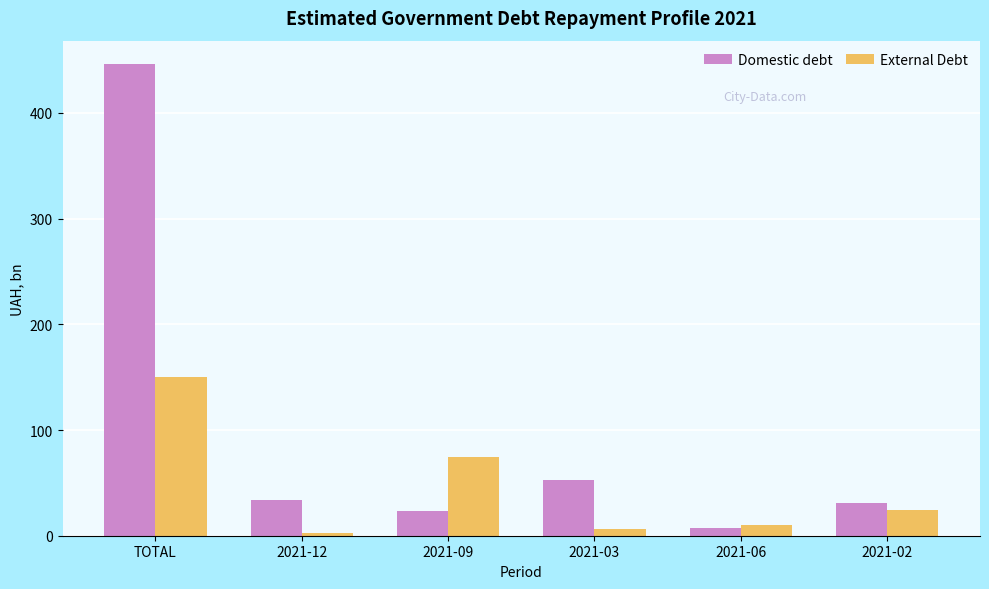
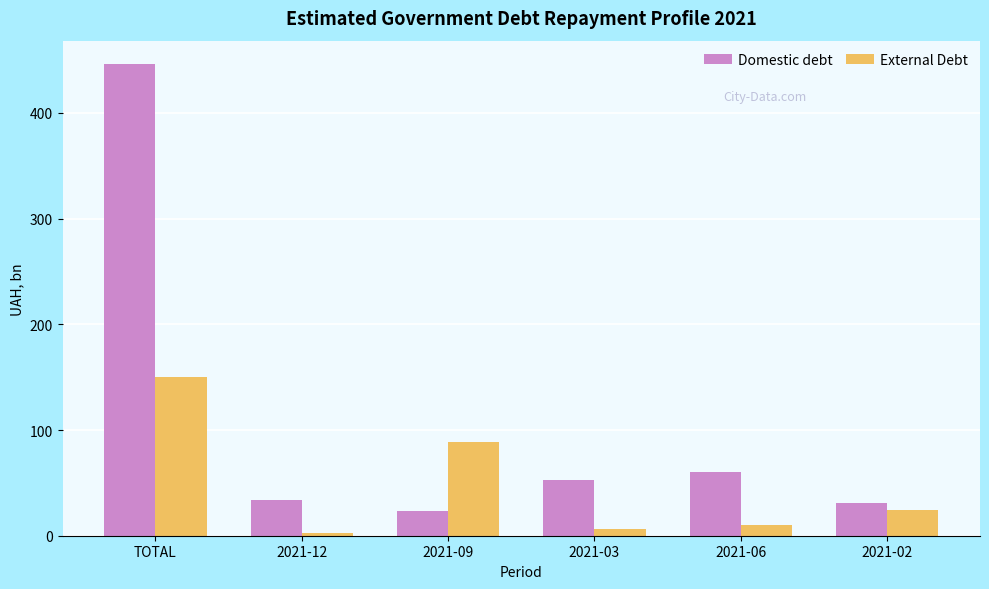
External Debt, 2021-09: 74 -> 89
Domestic debt, 2021-06: 8 -> 60
